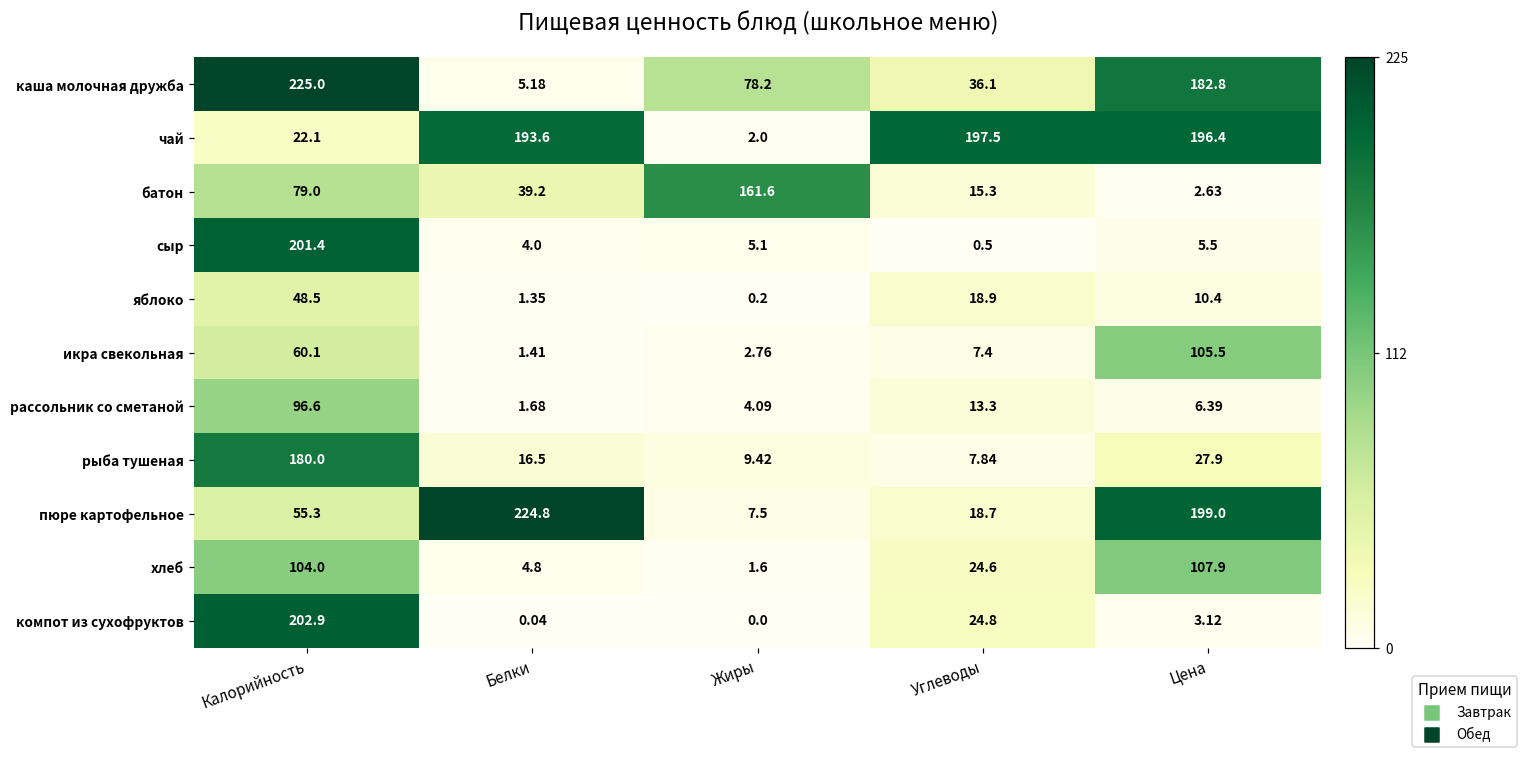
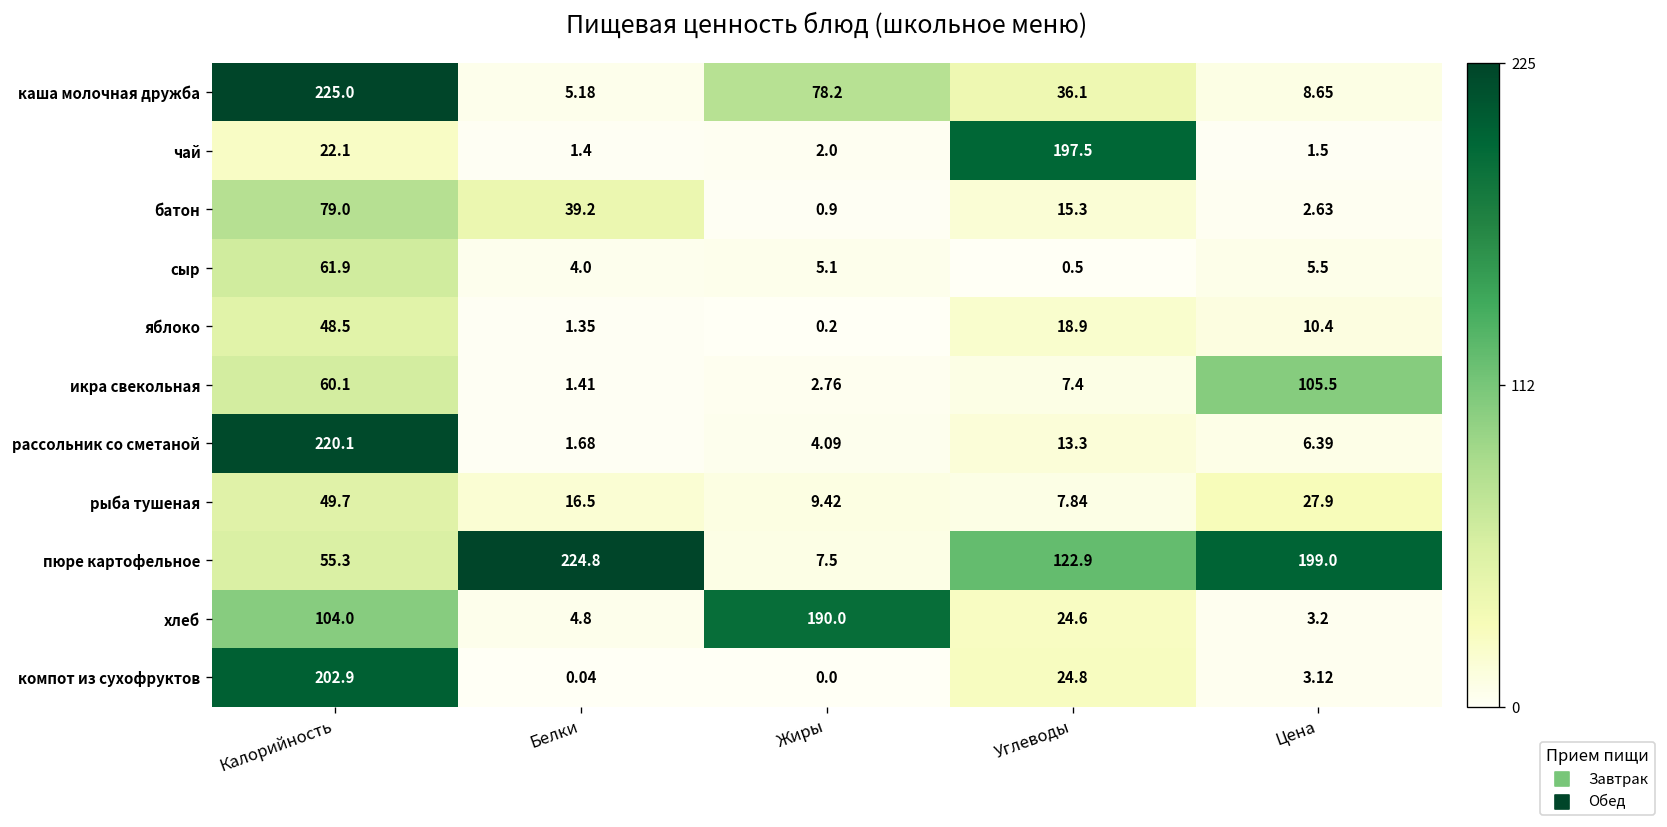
каша молочная дружба, Цена: 182.8 -> 8.65
чай, Белки: 193.6 -> 1.4
чай, Цена: 196.4 -> 1.5
батон, Жиры: 161.6 -> 0.9
сыр, Калорийность: 201.4 -> 61.9
рассольник со сметаной, Калорийность: 96.6 -> 220.1
рыба тушеная, Калорийность: 180.0 -> 49.7
пюре картофельное, Углеводы: 18.7 -> 122.9
хлеб, Жиры: 1.6 -> 190.0
хлеб, Цена: 107.9 -> 3.2
